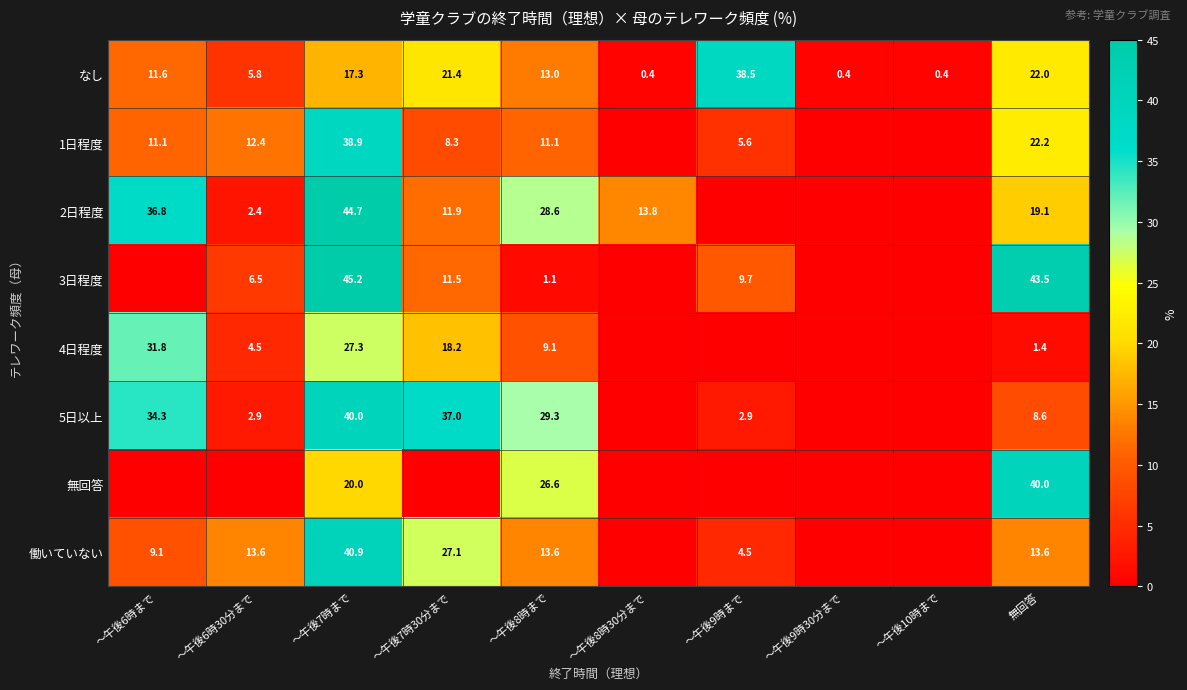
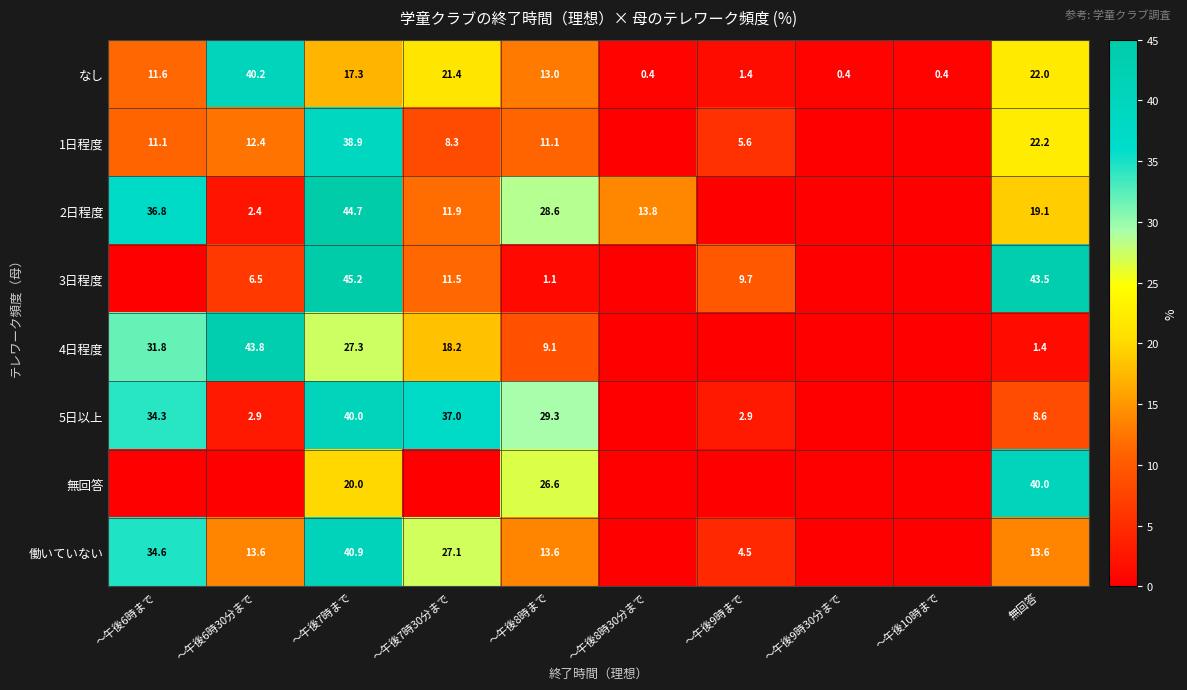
なし, ～午後6時30分まで: 5.8 -> 40.2
なし, ～午後9時まで: 38.5 -> 1.4
4日程度, ～午後6時30分まで: 4.5 -> 43.8
働いていない, ～午後6時まで: 9.1 -> 34.6
